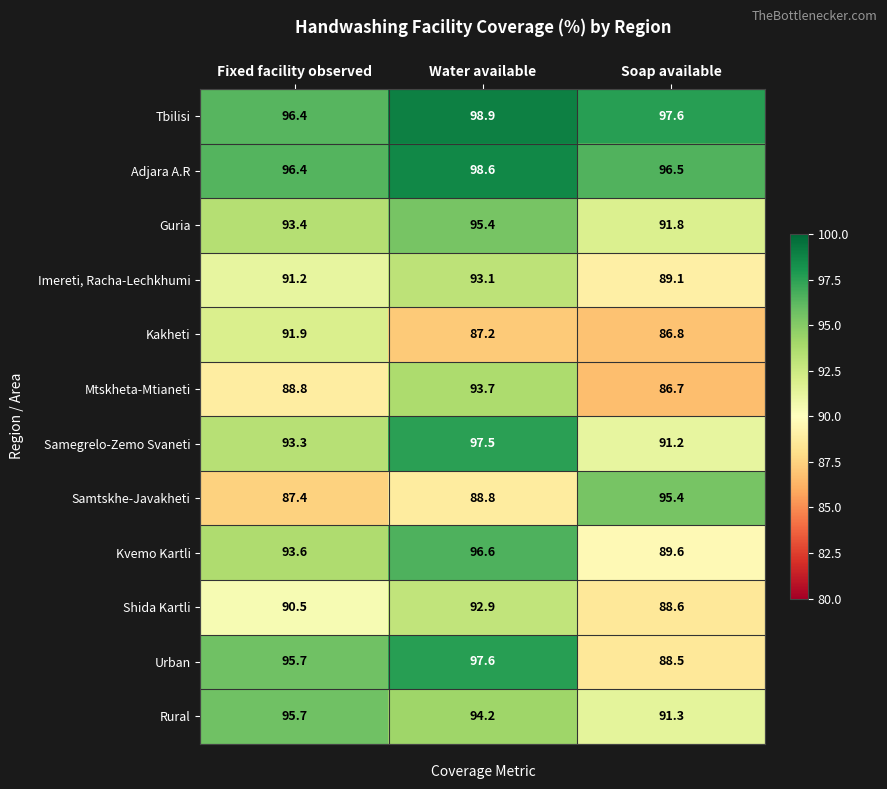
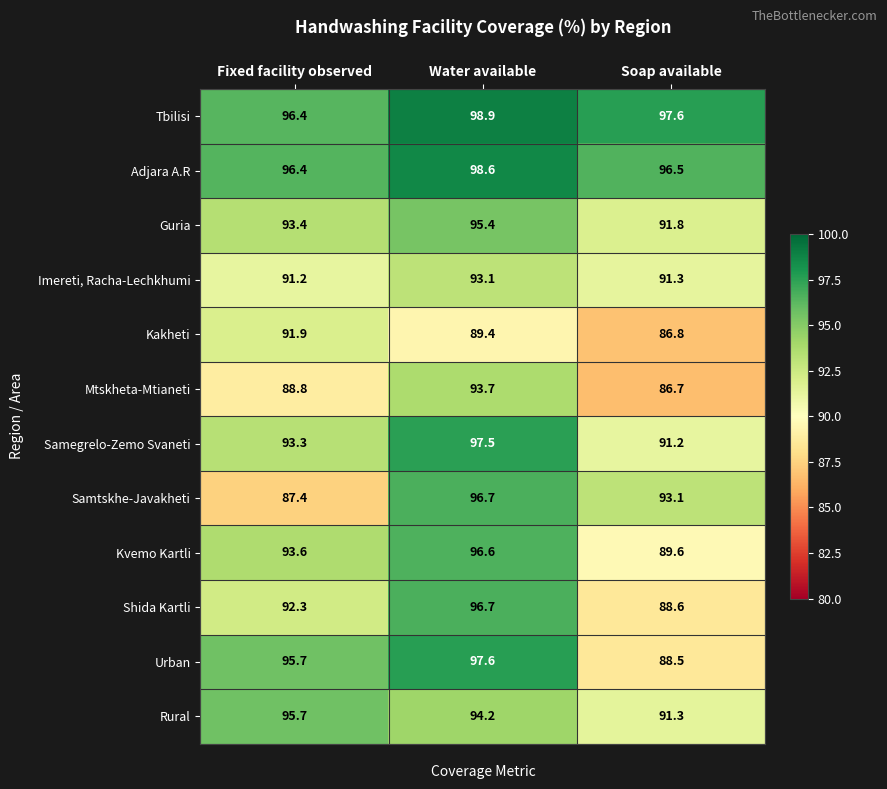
Imereti, Racha-Lechkhumi, Soap available: 89.1 -> 91.3
Kakheti, Water available: 87.2 -> 89.4
Samtskhe-Javakheti, Water available: 88.8 -> 96.7
Samtskhe-Javakheti, Soap available: 95.4 -> 93.1
Shida Kartli, Fixed facility observed: 90.5 -> 92.3
Shida Kartli, Water available: 92.9 -> 96.7
